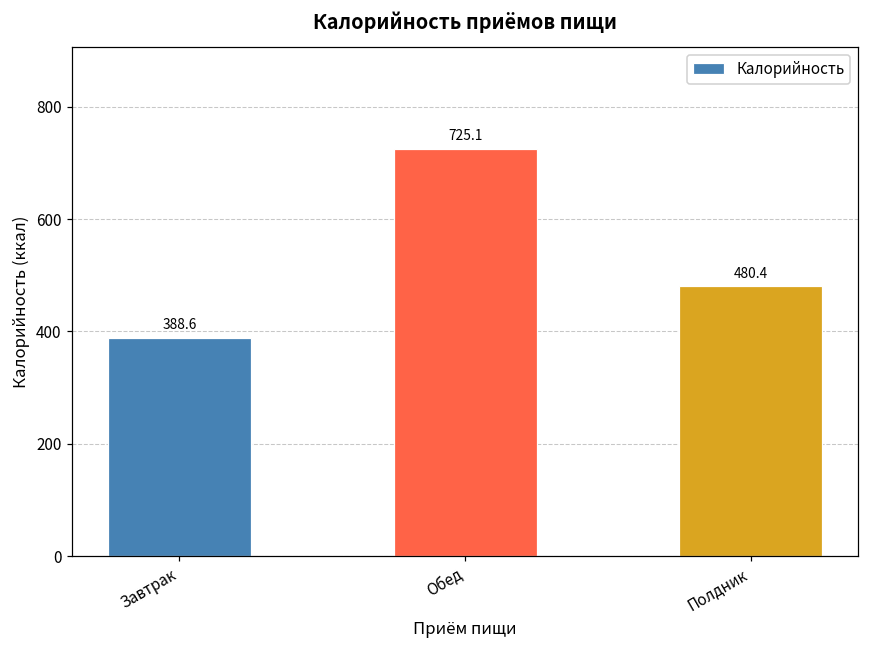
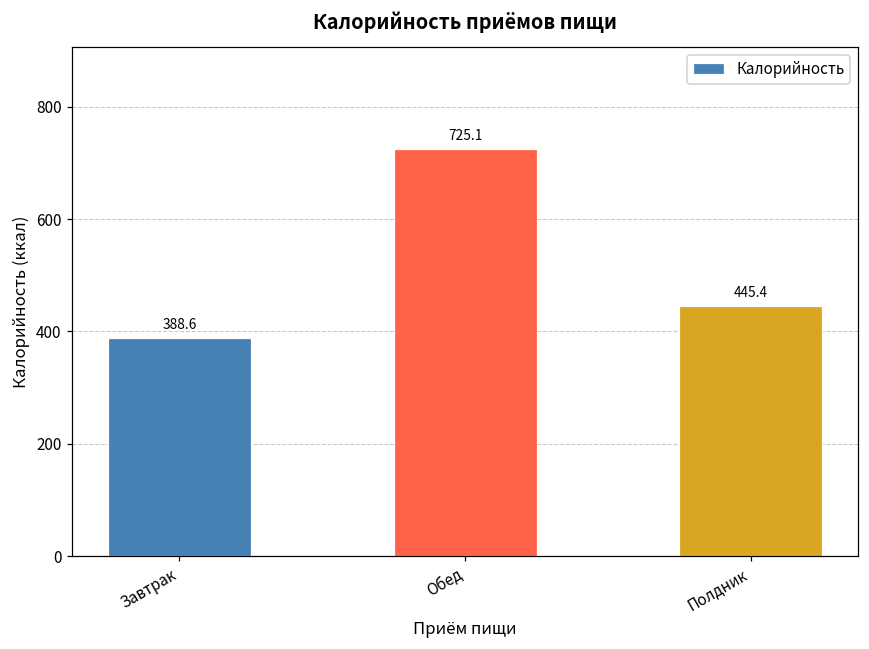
Полдник: 480.4 -> 445.4
